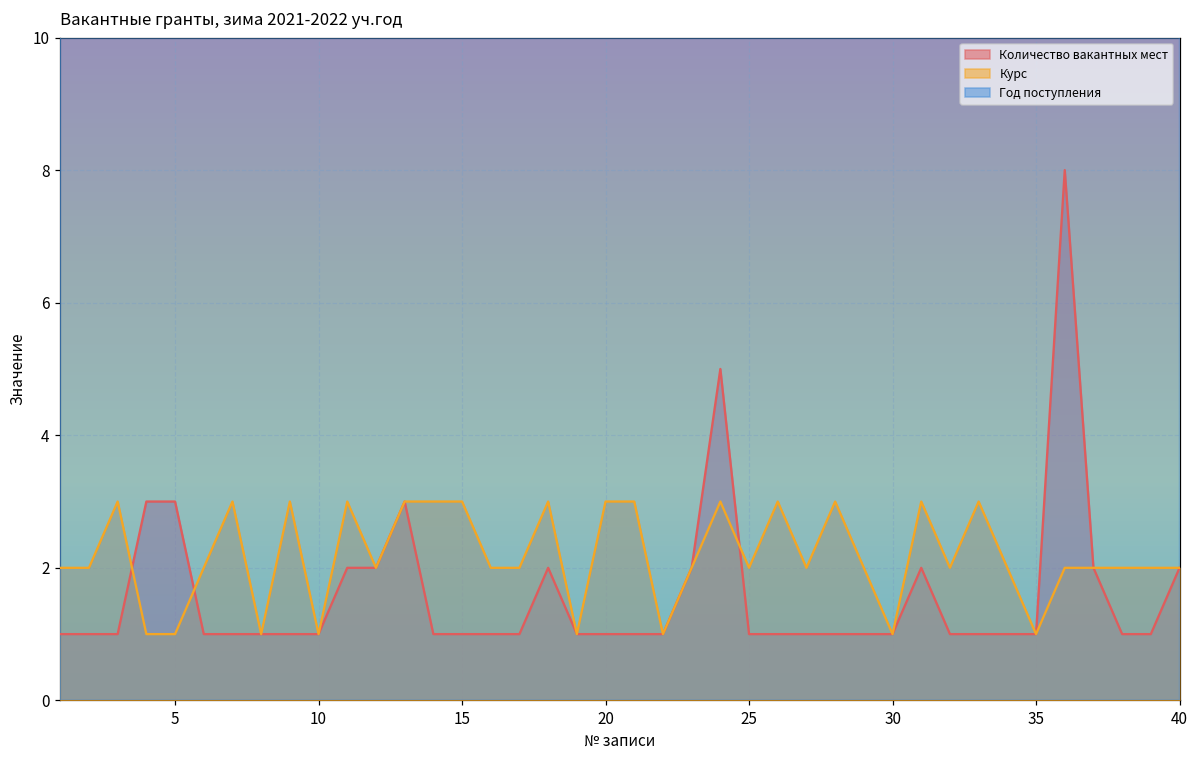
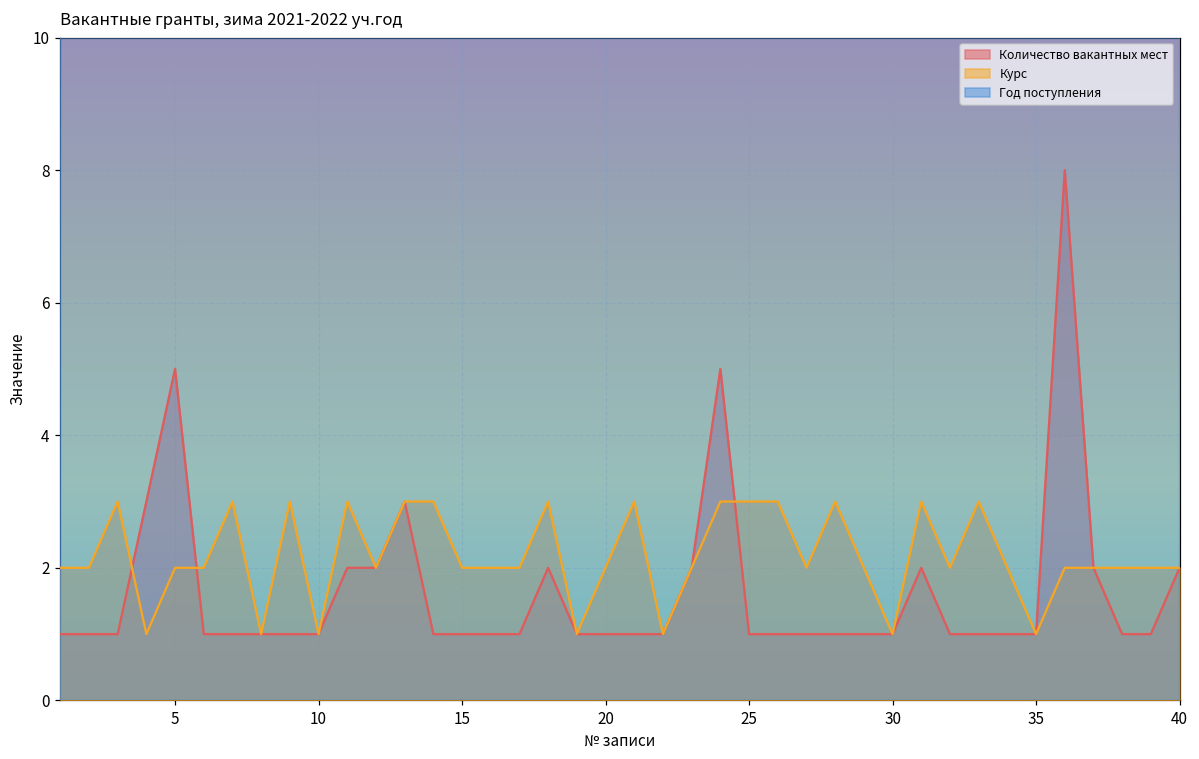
Количество вакантных мест, 5: 3 -> 5
Курс, 5: 1 -> 2
Курс, 15: 3 -> 2
Курс, 20: 3 -> 2
Курс, 25: 2 -> 3
